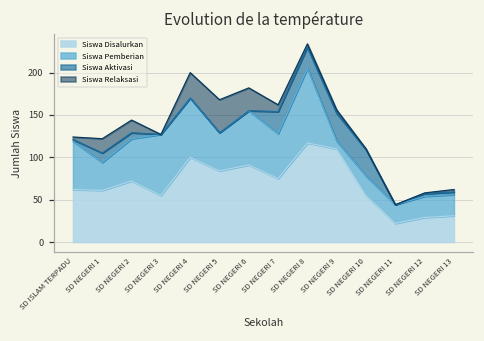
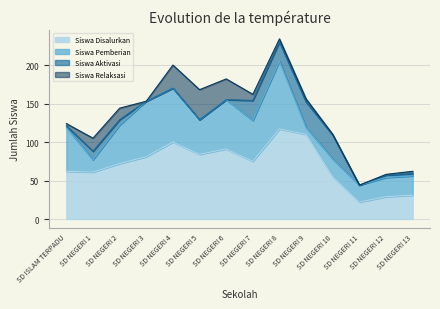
Siswa Pemberian, SD NEGERI 1: 30 -> 20
Siswa Disalurkan, SD NEGERI 3: 60 -> 80
